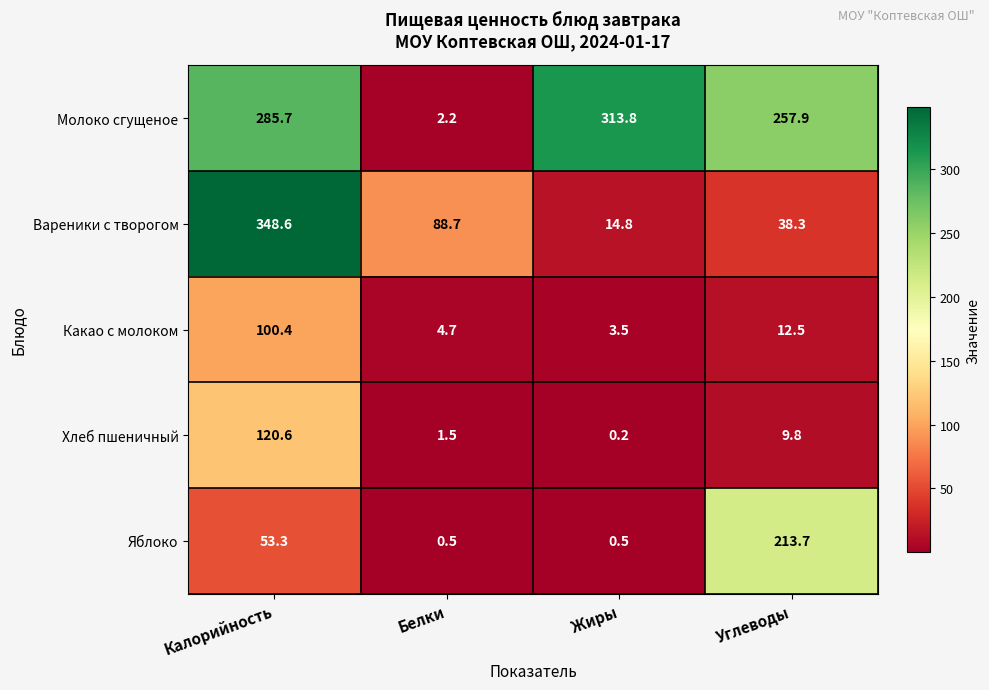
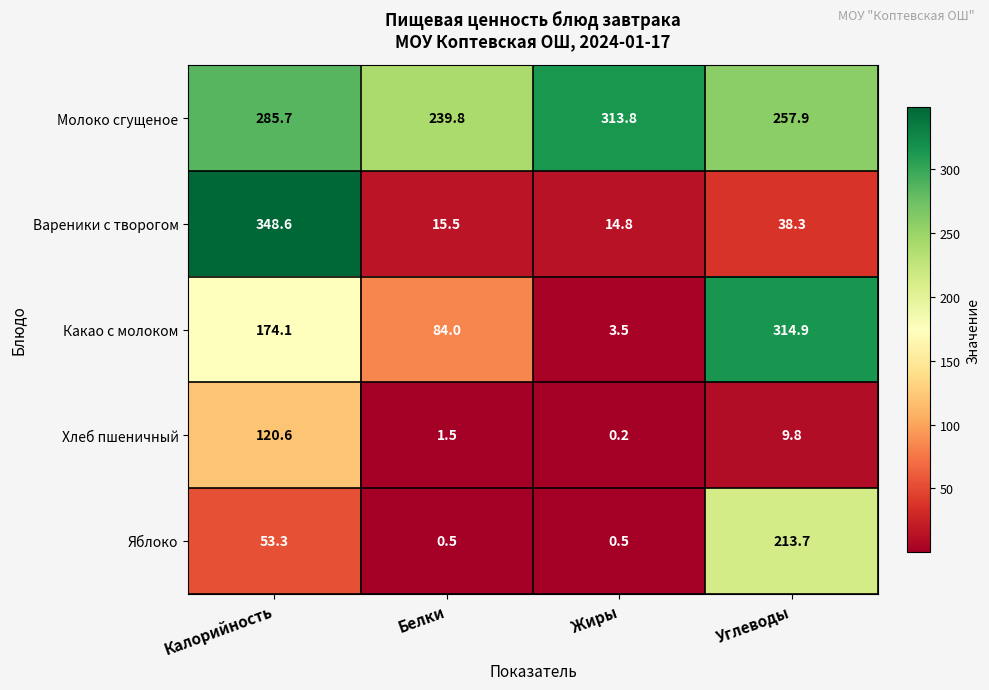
Молоко сгущеное, Белки: 2.2 -> 239.8
Вареники с творогом, Белки: 88.7 -> 15.5
Какао с молоком, Калорийность: 100.4 -> 174.1
Какао с молоком, Белки: 4.7 -> 84.0
Какао с молоком, Углеводы: 12.5 -> 314.9
